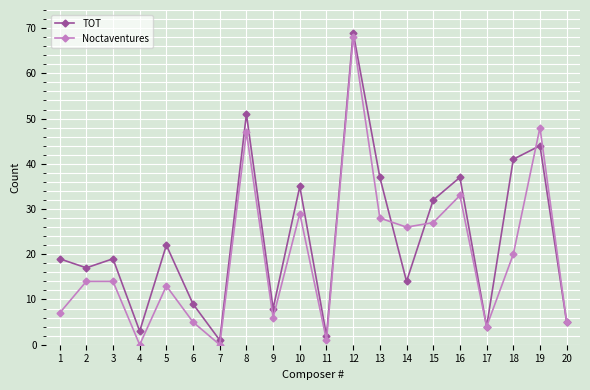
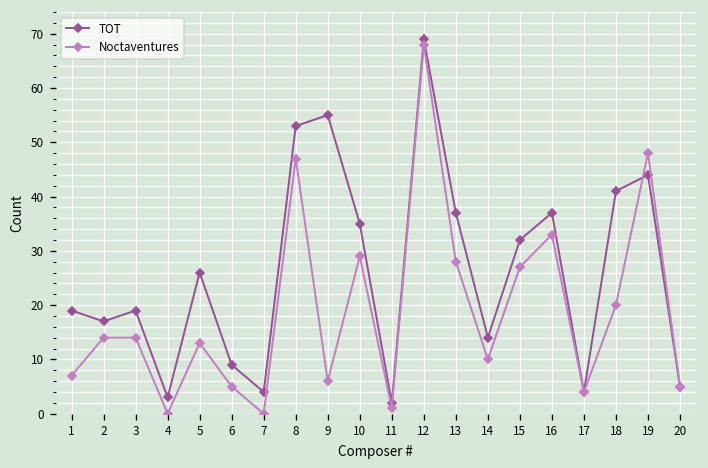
TOT, 5: 22 -> 26
TOT, 7: 1 -> 4
TOT, 8: 51 -> 53
TOT, 9: 8 -> 55
Noctaventures, 14: 26 -> 10
